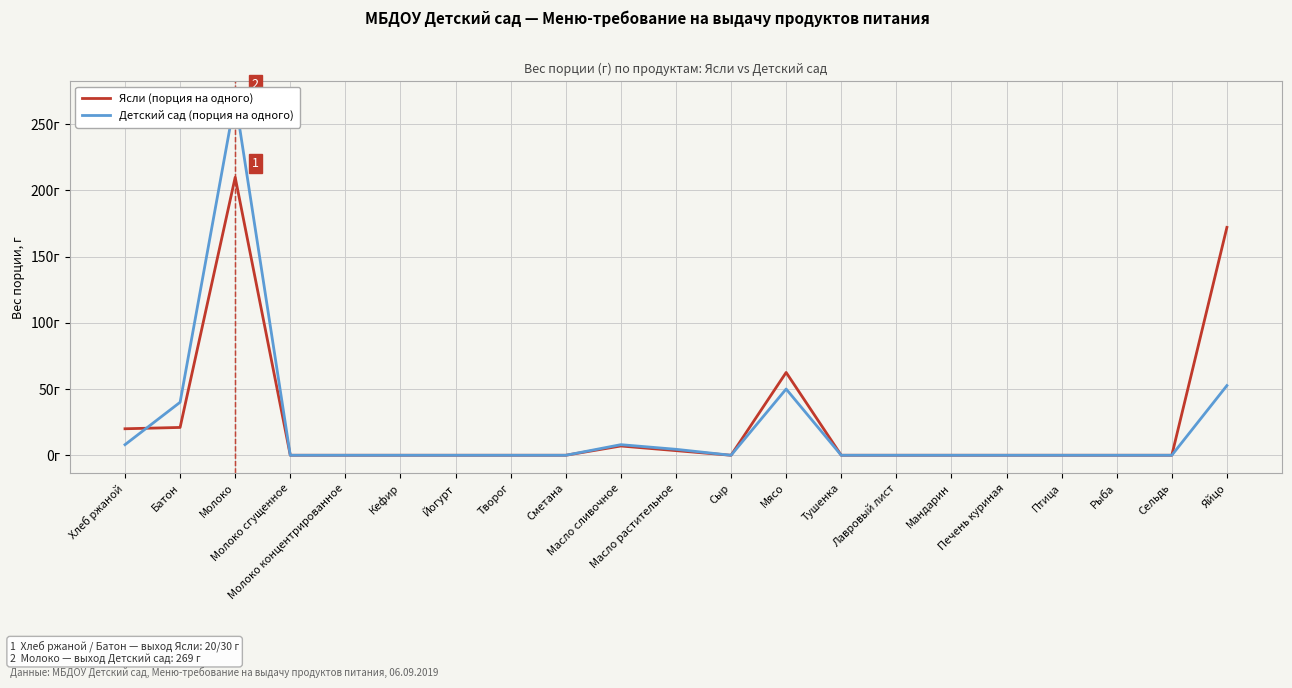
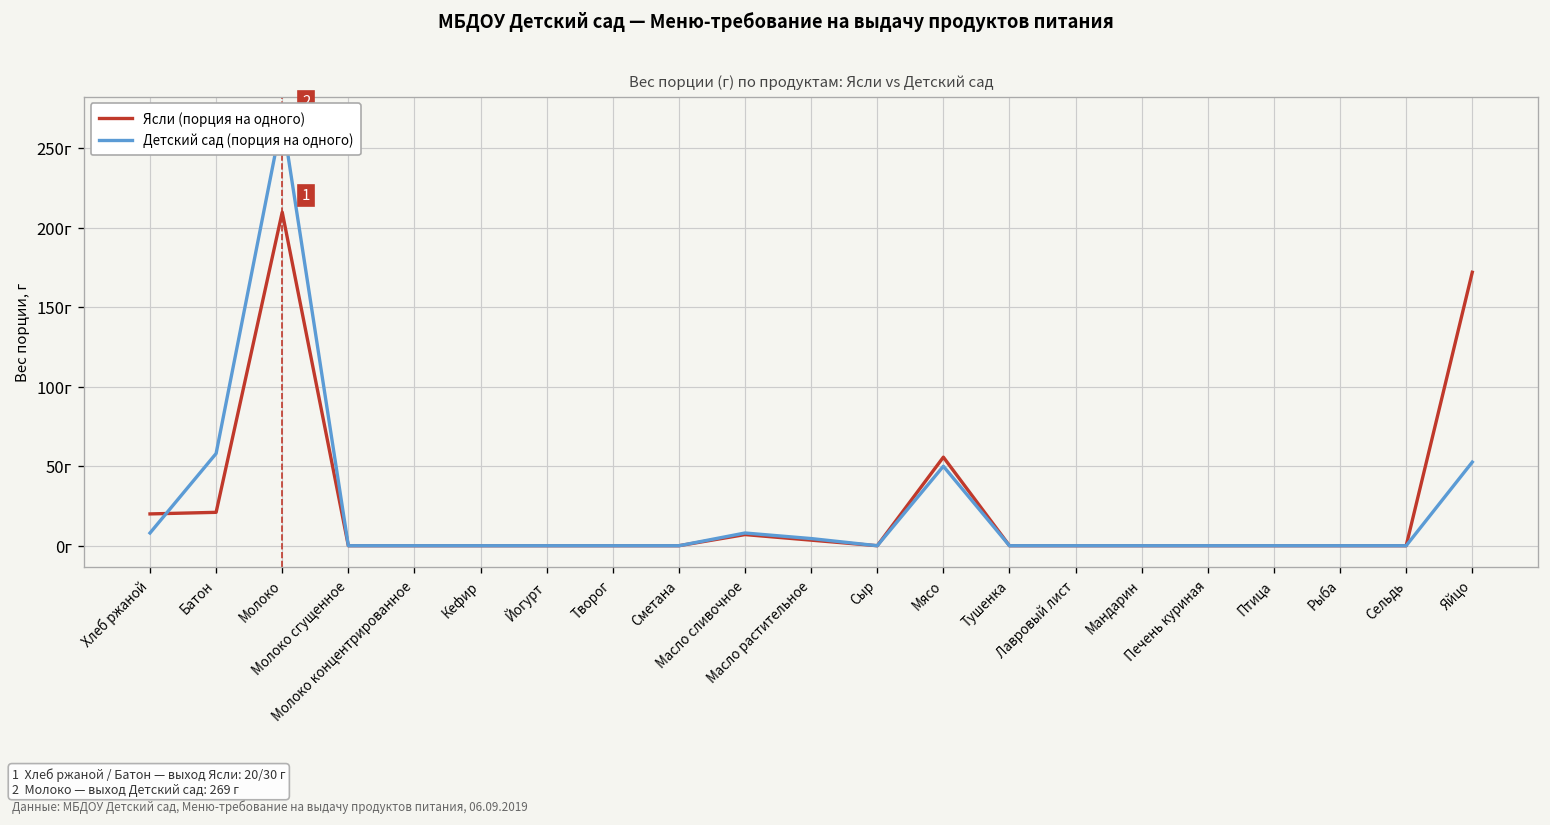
Детский сад (порция на одного), Батон: 40г -> 58г
Ясли (порция на одного), Мясо: 63г -> 56г
